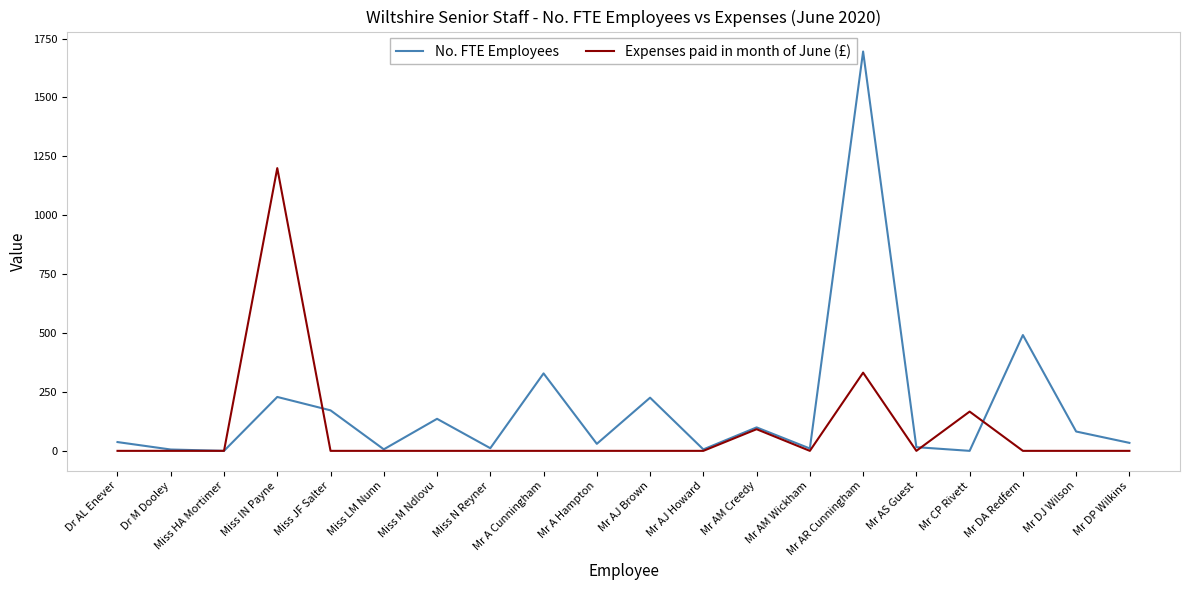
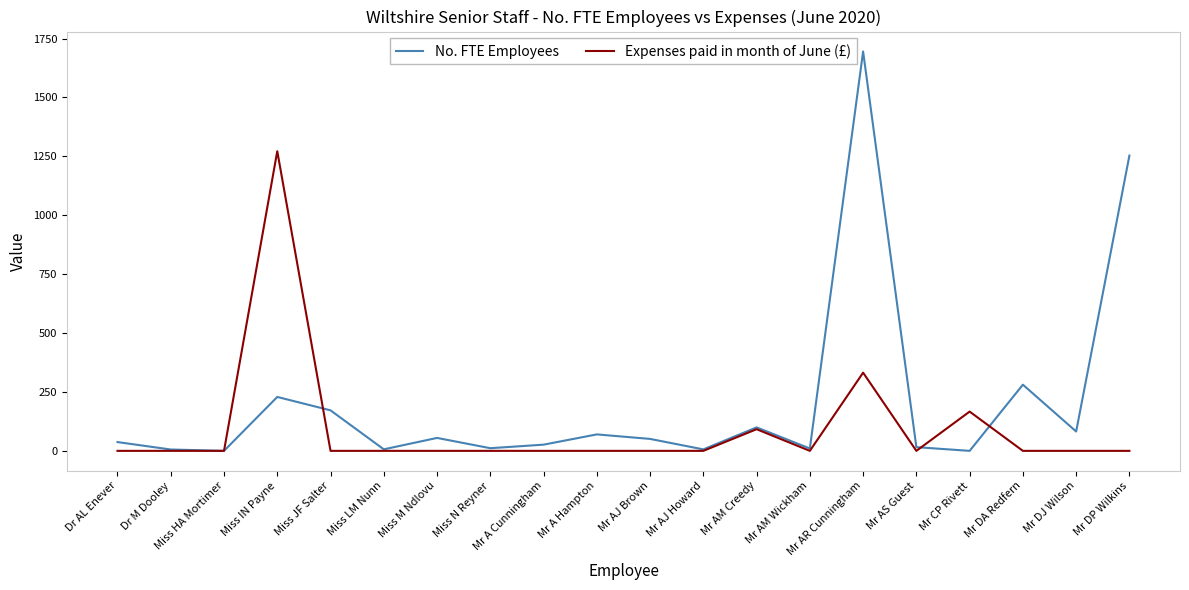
Expenses paid in month of June (£), Miss IN Payne: 1200 -> 1270
No. FTE Employees, Miss M Ndlovu: 140 -> 50
No. FTE Employees, Mr A Cunningham: 330 -> 30
No. FTE Employees, Mr A Hampton: 30 -> 70
No. FTE Employees, Mr AJ Brown: 230 -> 50
No. FTE Employees, Mr DA Redfern: 490 -> 280
No. FTE Employees, Mr DP Wilkins: 30 -> 1250
